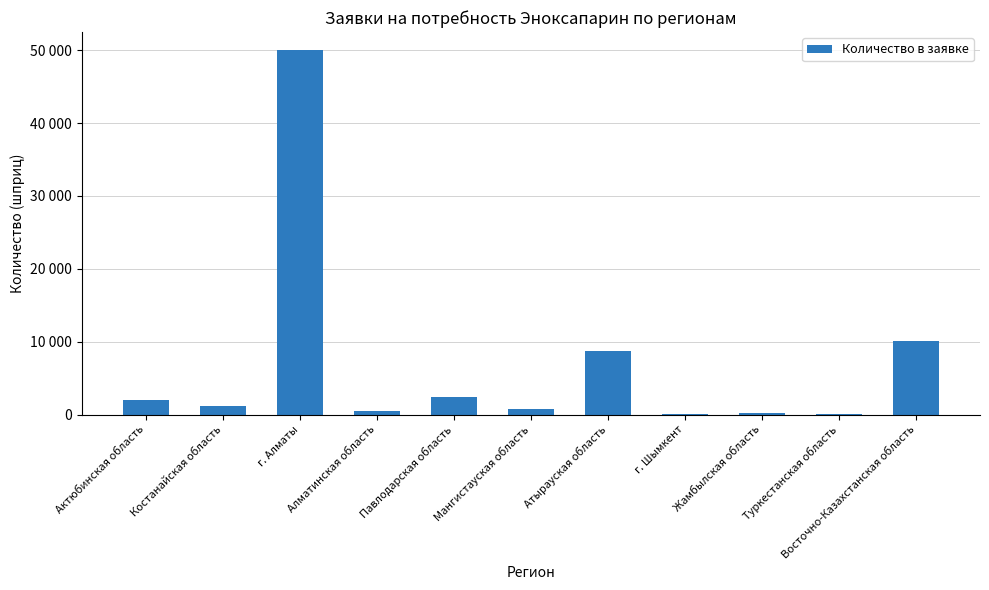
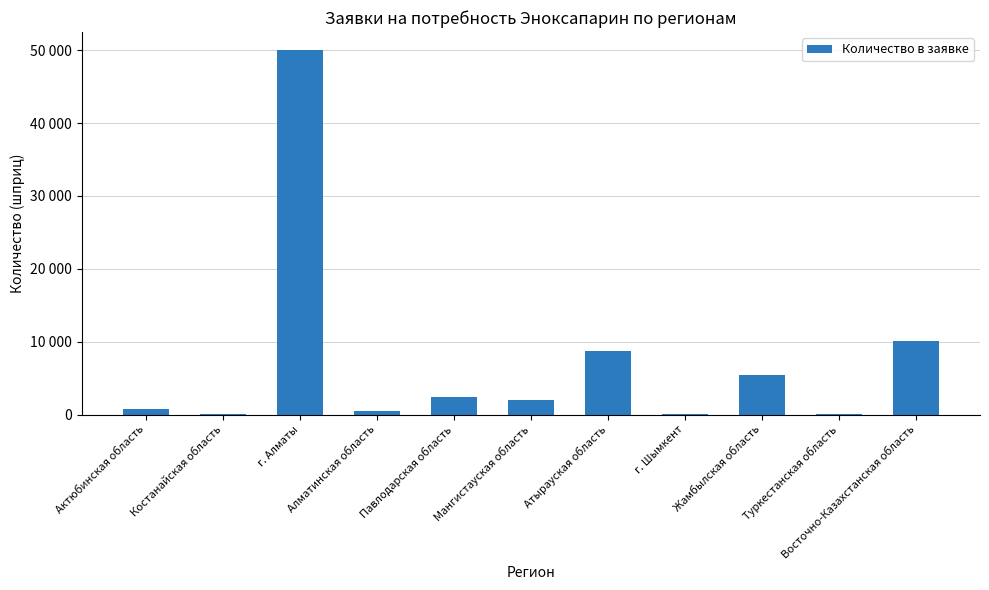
Актюбинская область: 2000 -> 1000
Костанайская область: 1000 -> 0
Мангистауская область: 1000 -> 2000
Жамбылская область: 0 -> 5000
